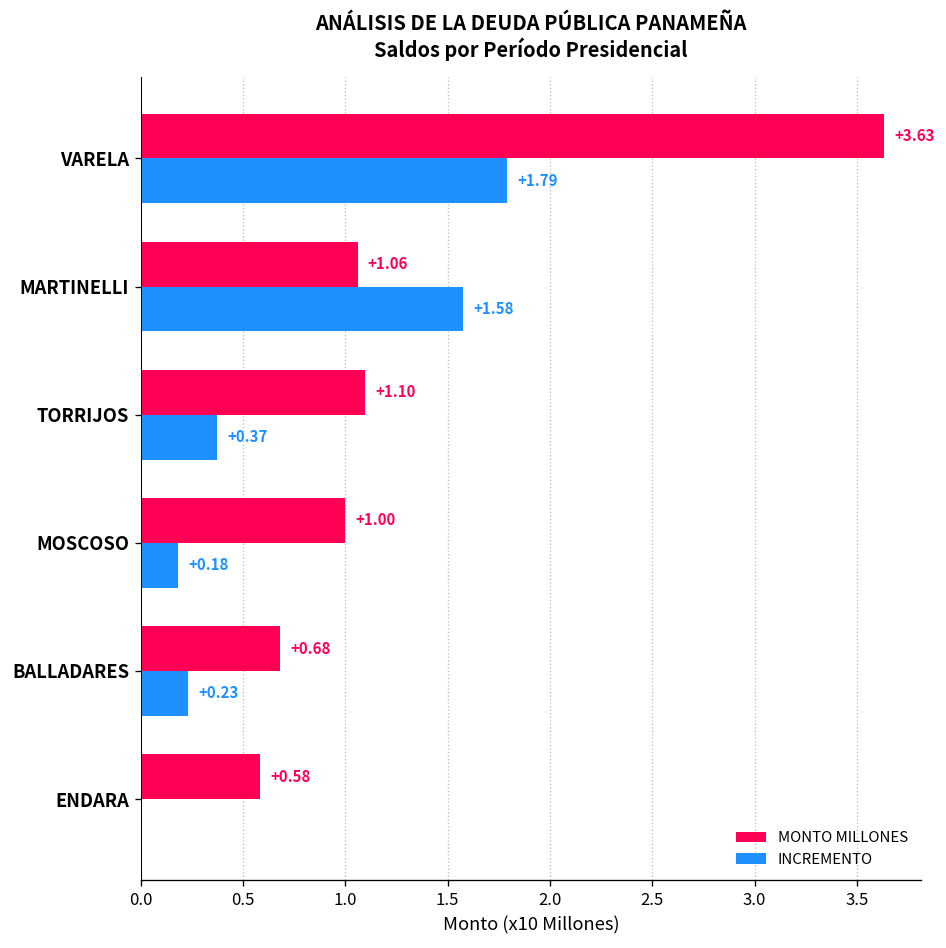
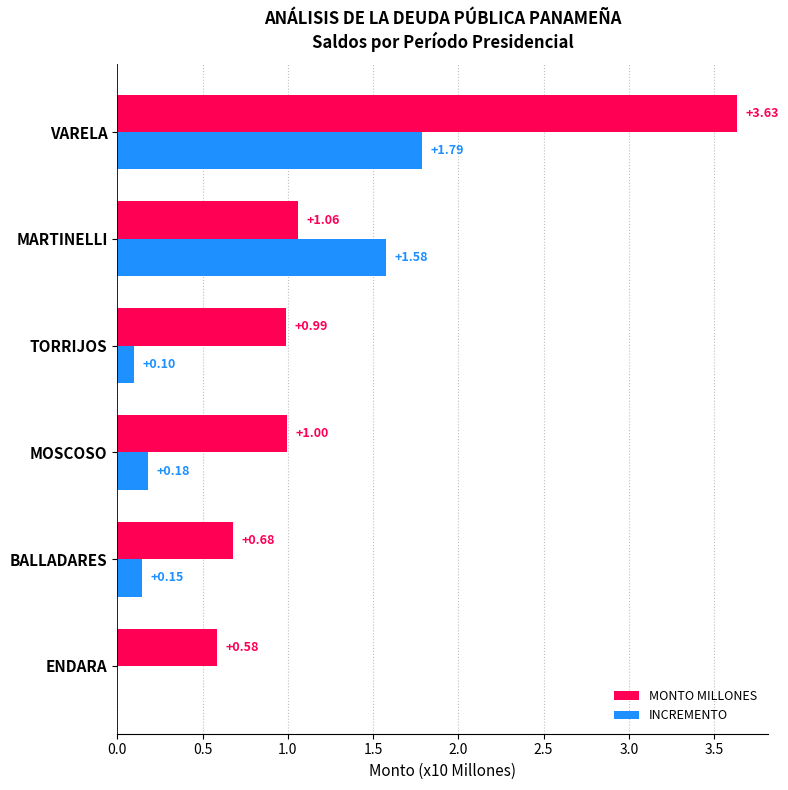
MONTO MILLONES, TORRIJOS: +1.10 -> +0.99
INCREMENTO, TORRIJOS: +0.37 -> +0.10
INCREMENTO, BALLADARES: +0.23 -> +0.15
